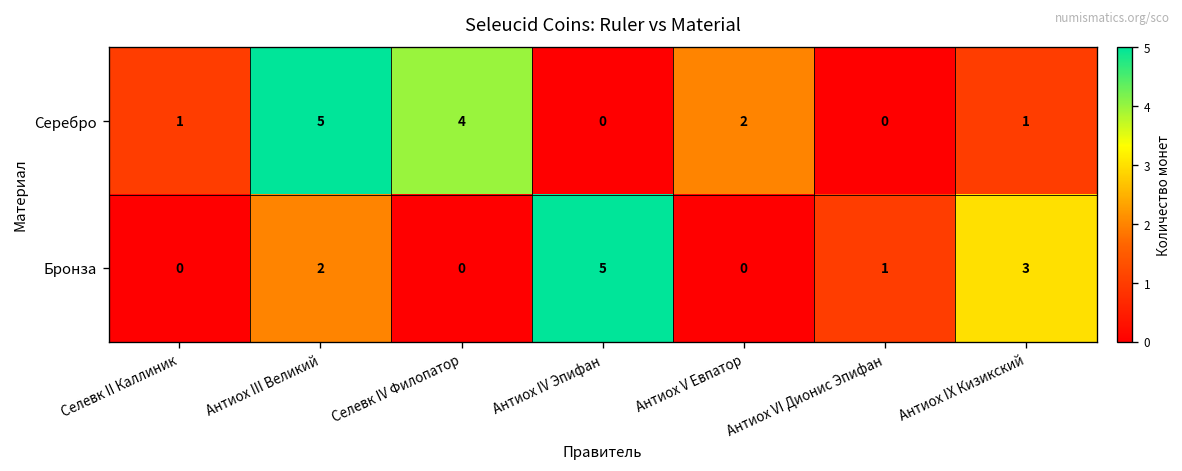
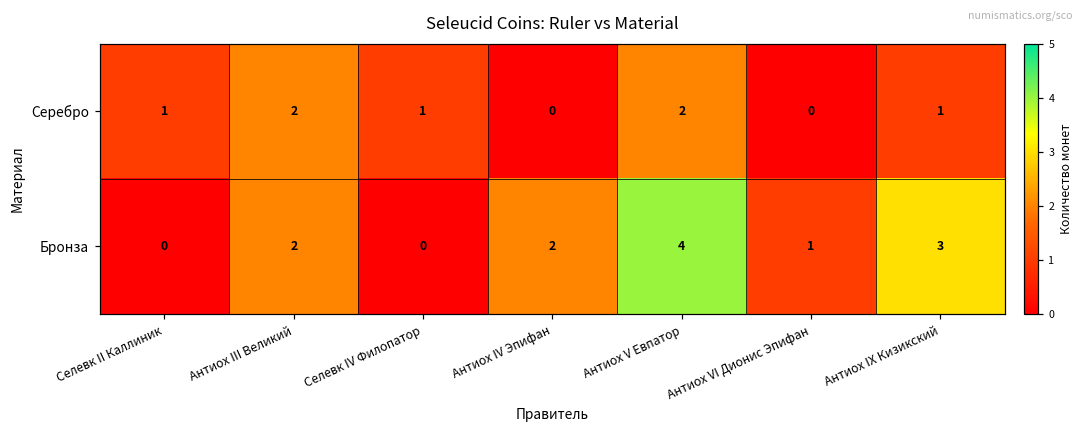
Серебро, Антиох III Великий: 5 -> 2
Серебро, Селевк IV Филопатор: 4 -> 1
Бронза, Антиох IV Эпифан: 5 -> 2
Бронза, Антиох V Евпатор: 0 -> 4
